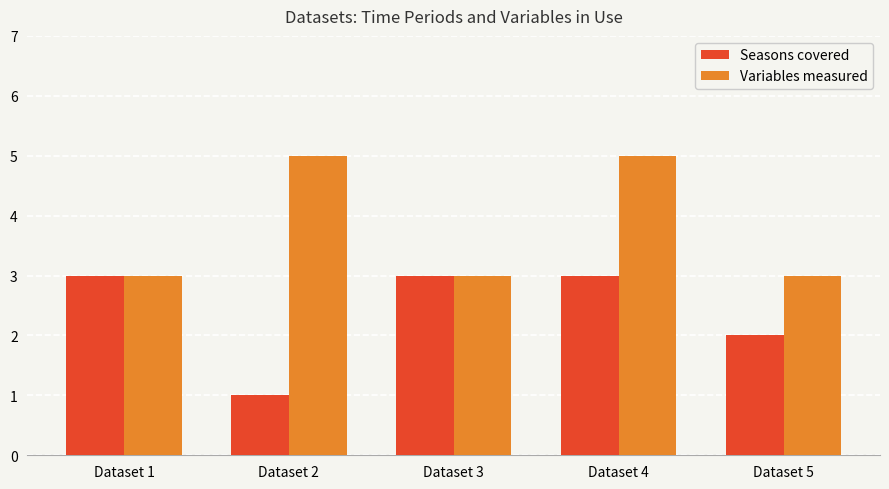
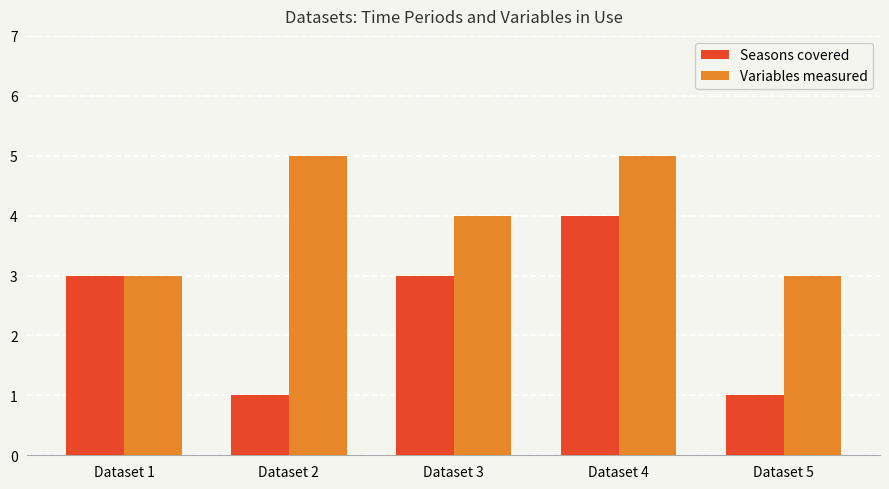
Variables measured, Dataset 3: 3 -> 4
Seasons covered, Dataset 4: 3 -> 4
Seasons covered, Dataset 5: 2 -> 1
